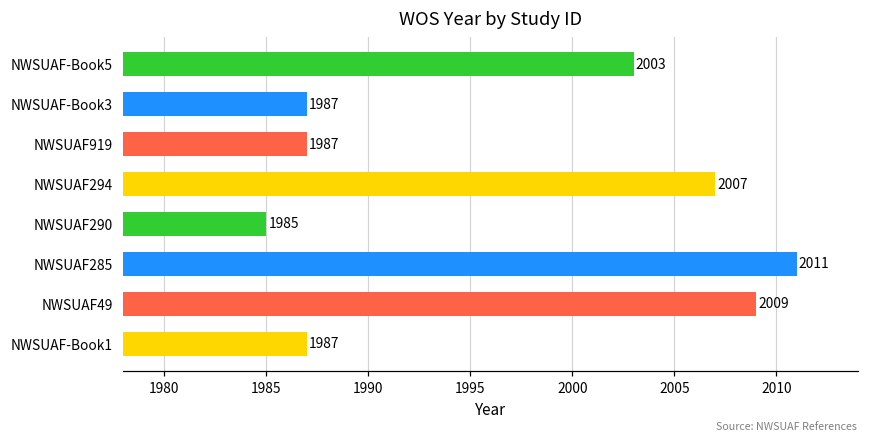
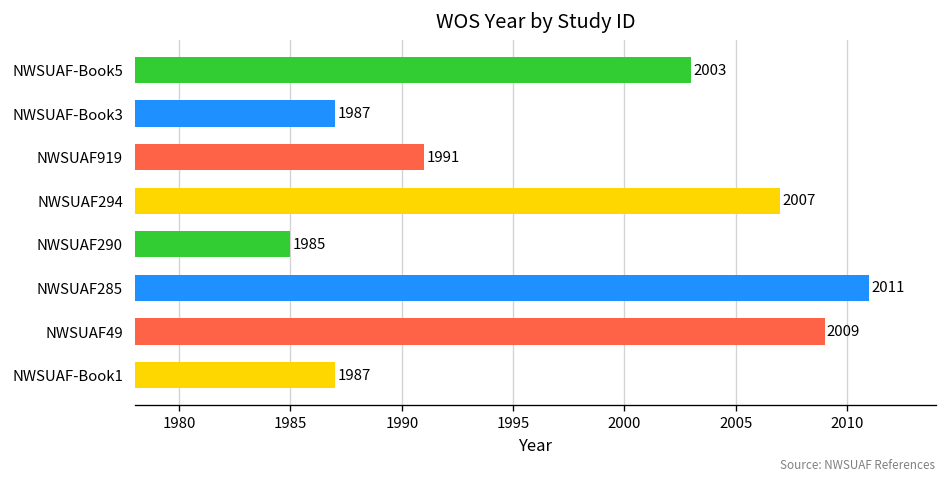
NWSUAF919: 1987 -> 1991
